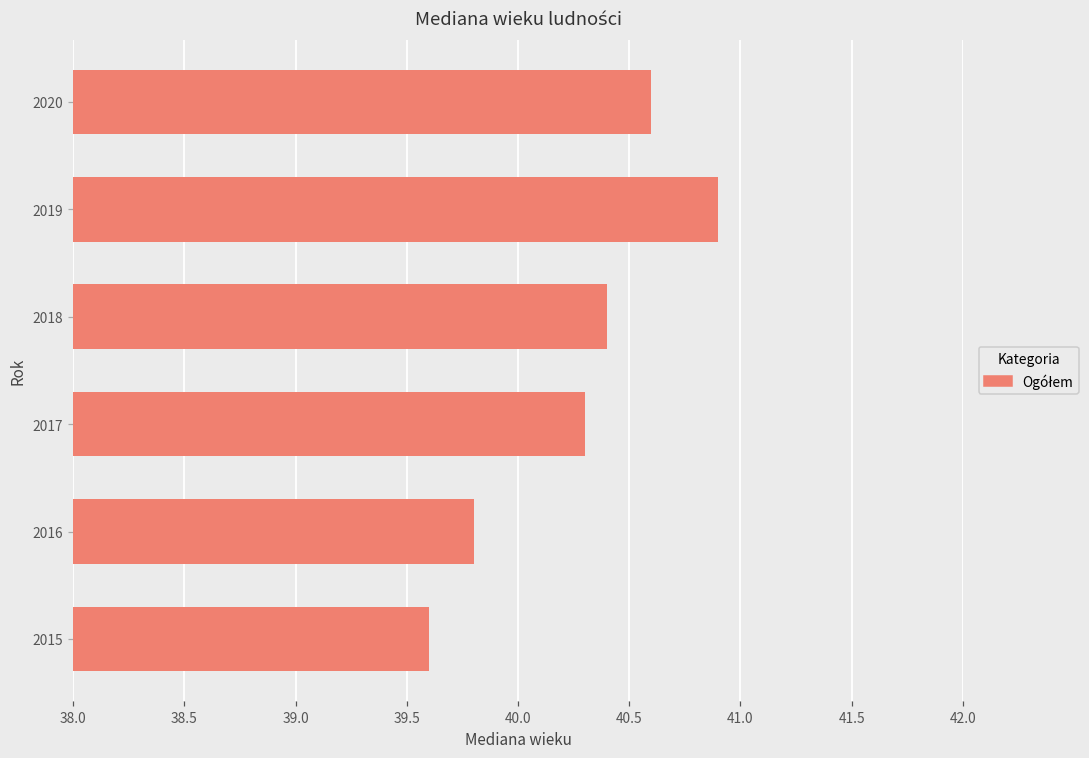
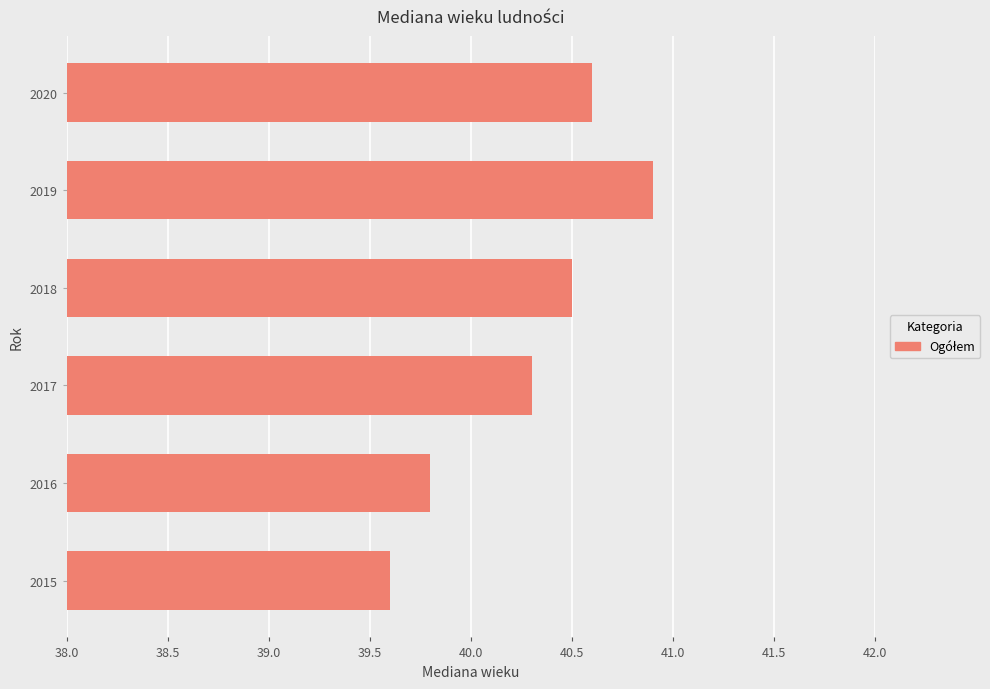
2018: 40.4 -> 40.5
